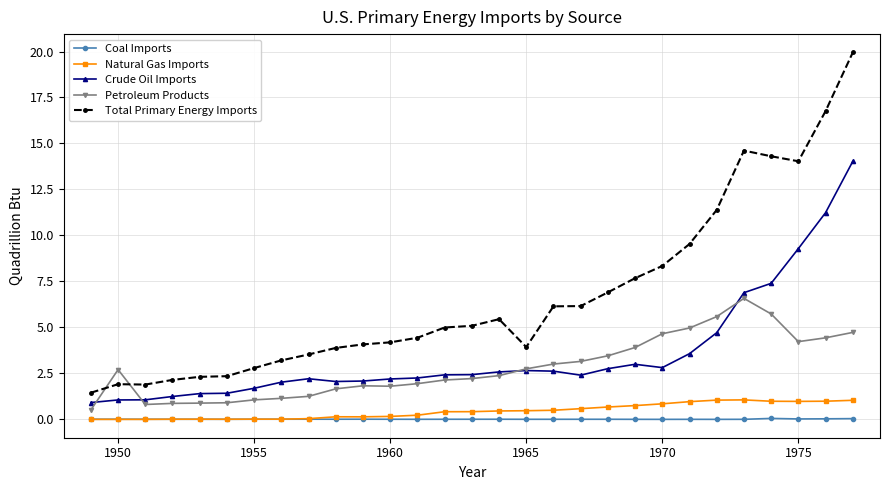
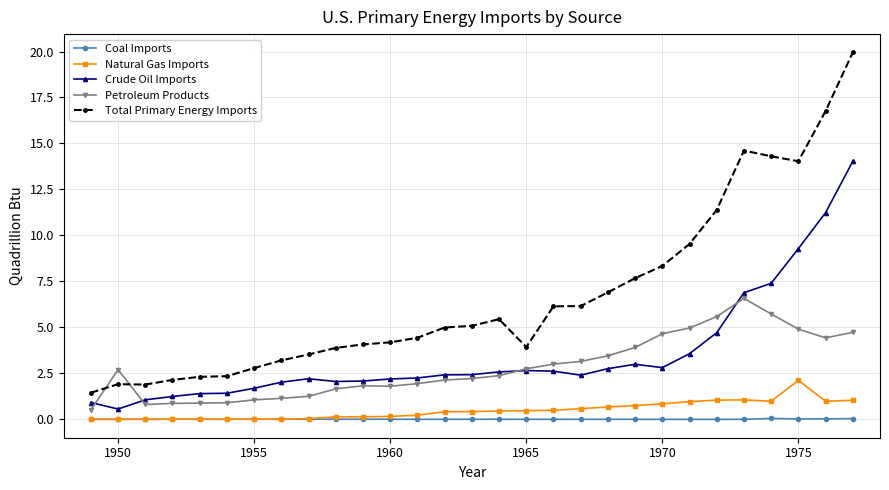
Crude Oil Imports, 1950: 1.1 -> 0.6
Natural Gas Imports, 1975: 1.0 -> 2.1
Petroleum Products, 1975: 4.2 -> 4.9
